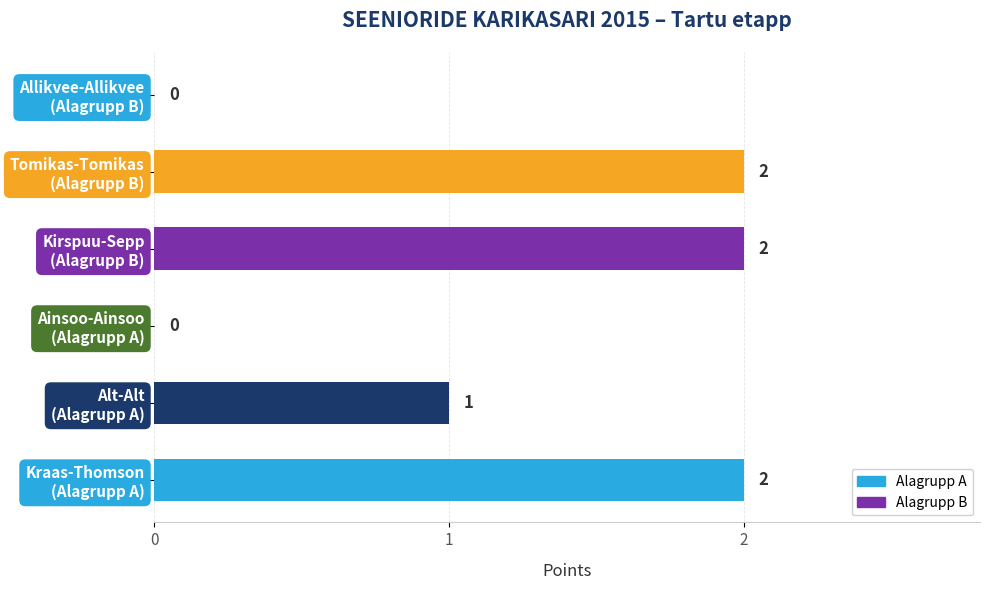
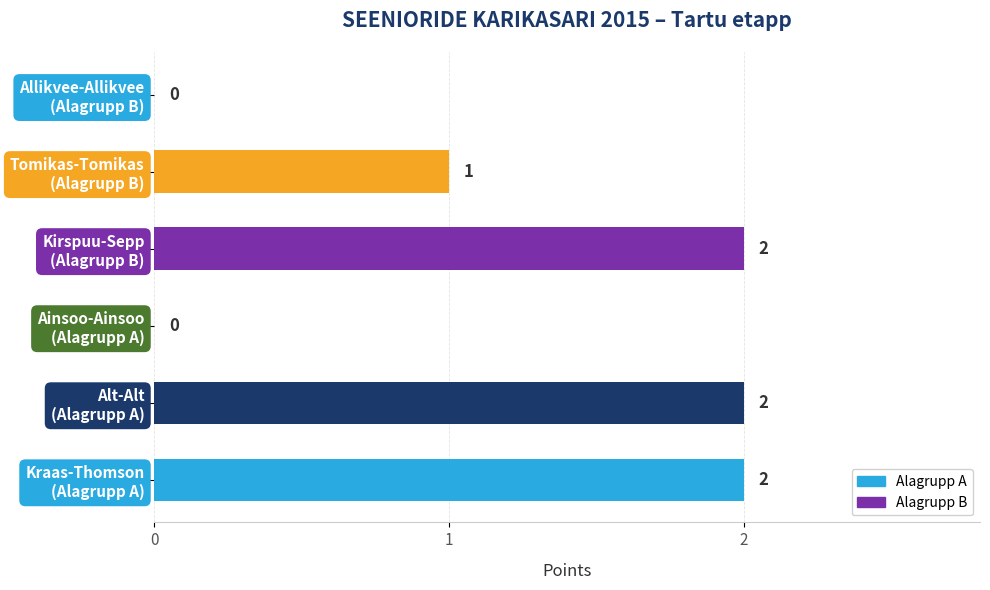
Tomikas-Tomikas (Alagrupp B): 2 -> 1
Alt-Alt (Alagrupp A): 1 -> 2
